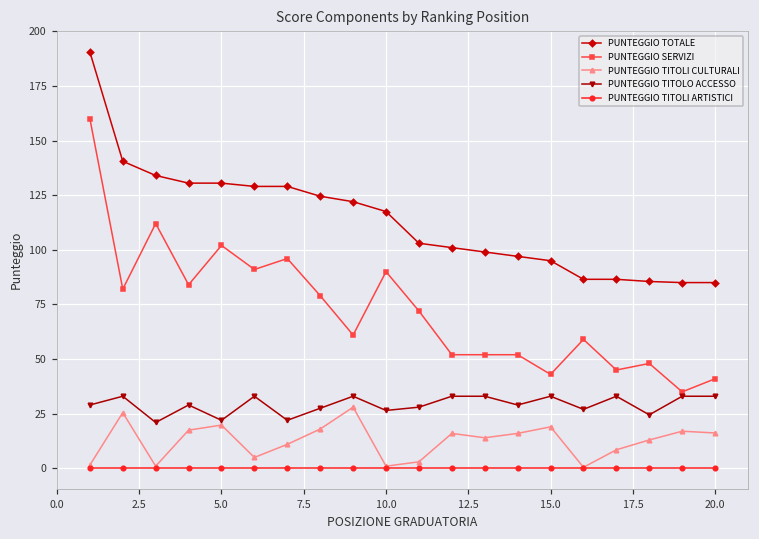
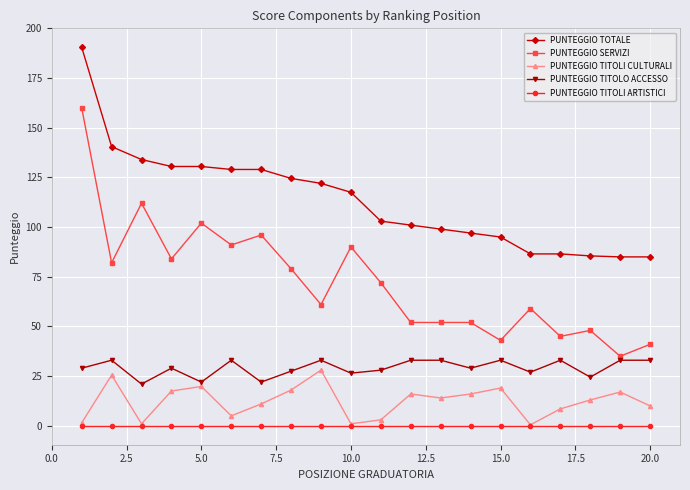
PUNTEGGIO TITOLI CULTURALI, 20.0: 16 -> 10
